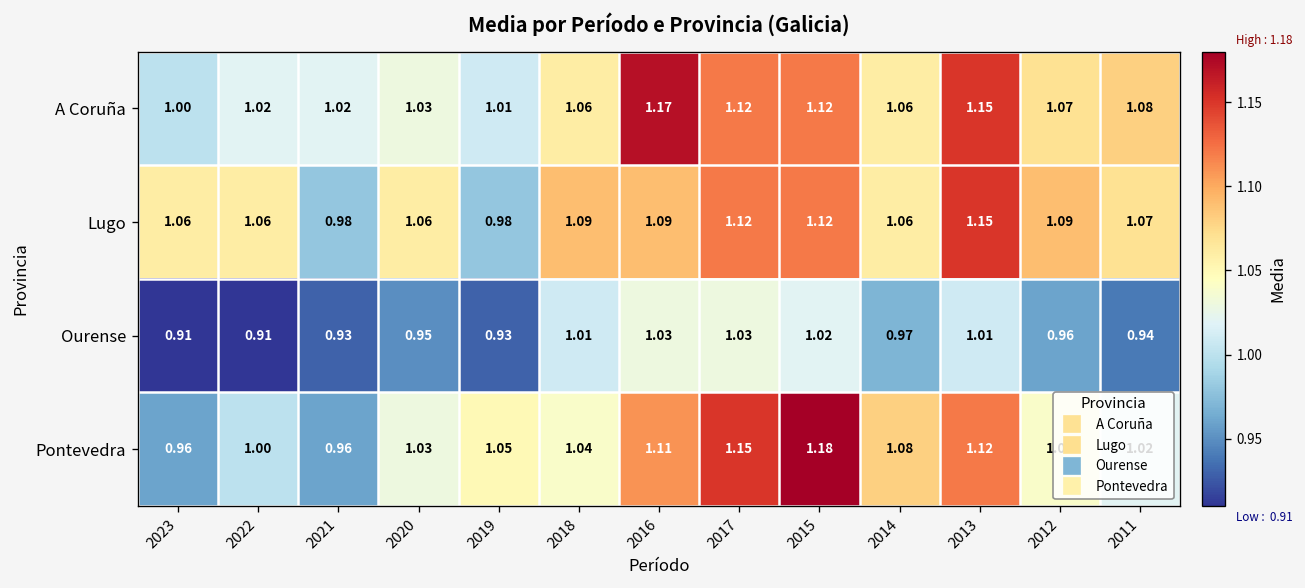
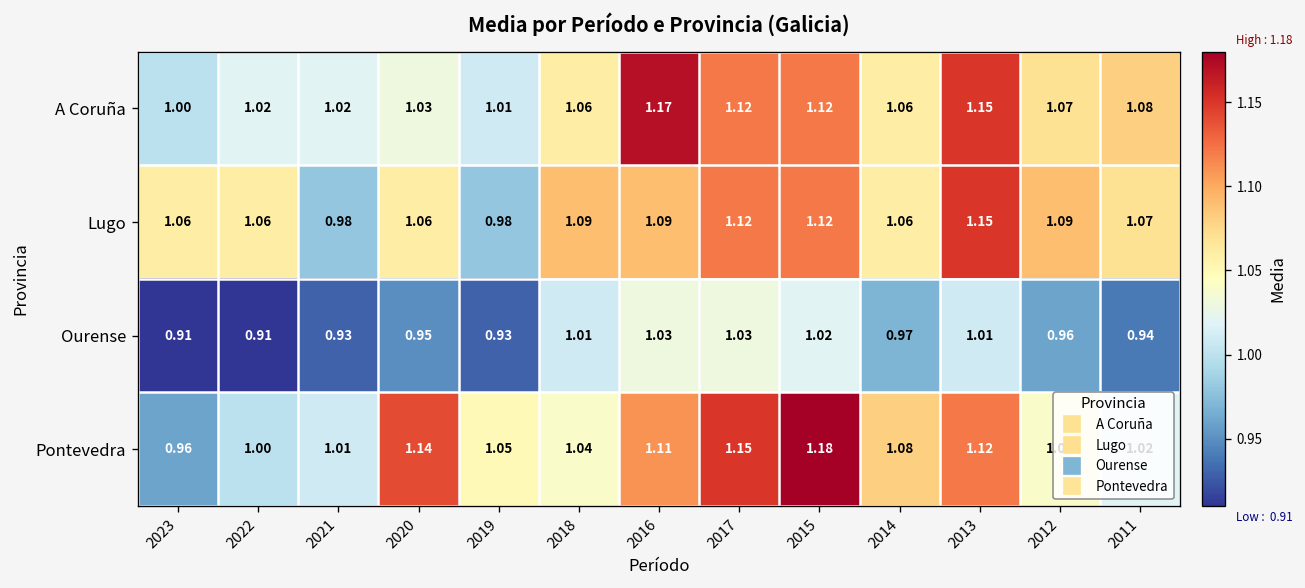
Pontevedra, 2021: 0.96 -> 1.01
Pontevedra, 2020: 1.03 -> 1.14
